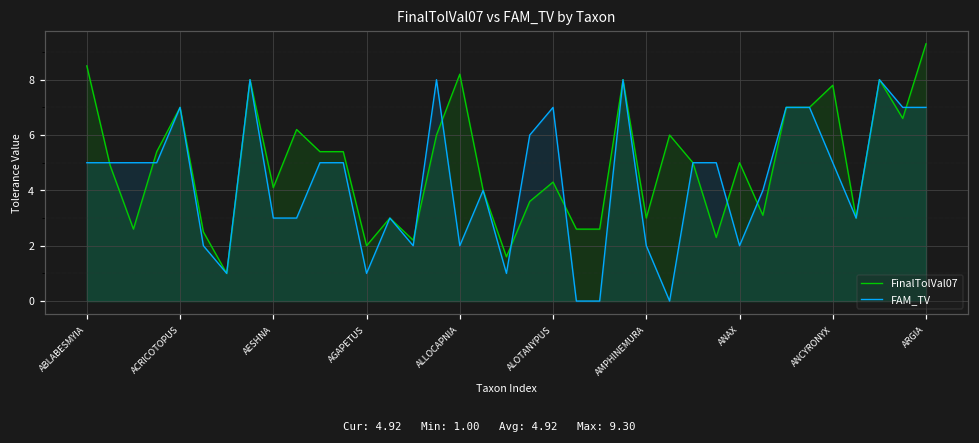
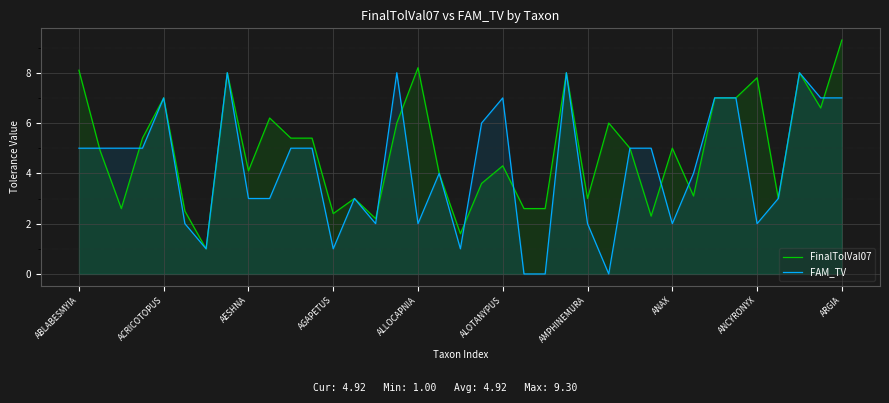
FinalTolVal07, ABLABESMYIA: 8.5 -> 8.1
FinalTolVal07, AGAPETUS: 2.0 -> 2.4
FAM_TV, ANCYRONYX: 5 -> 2
